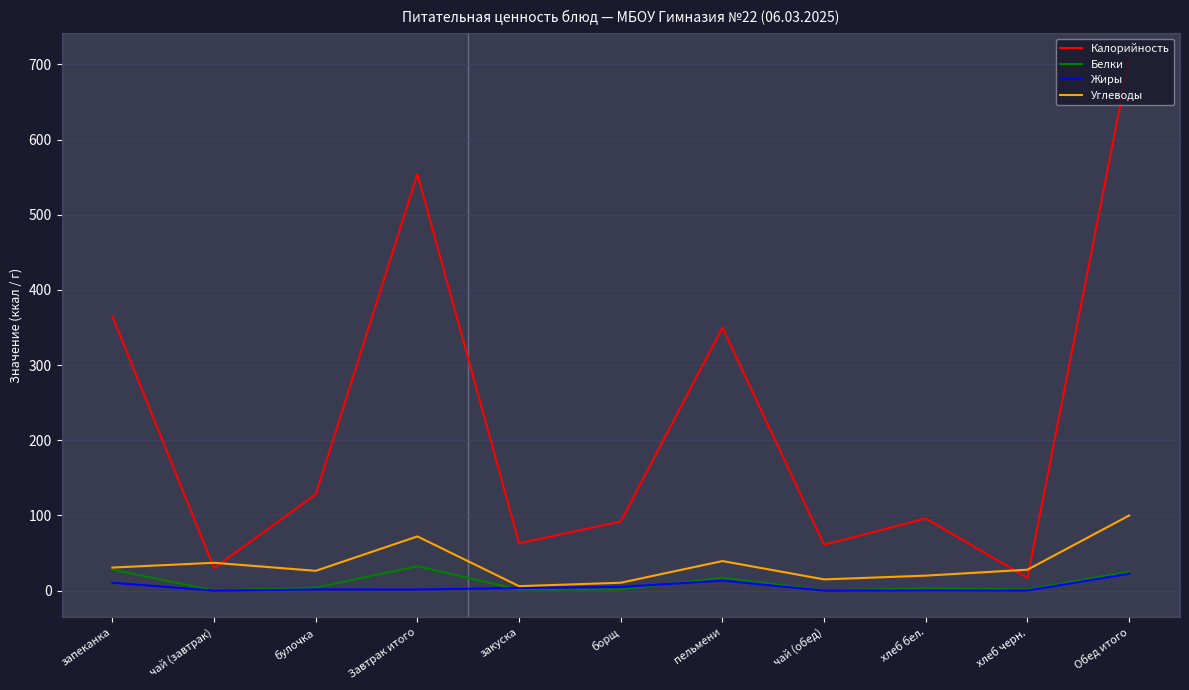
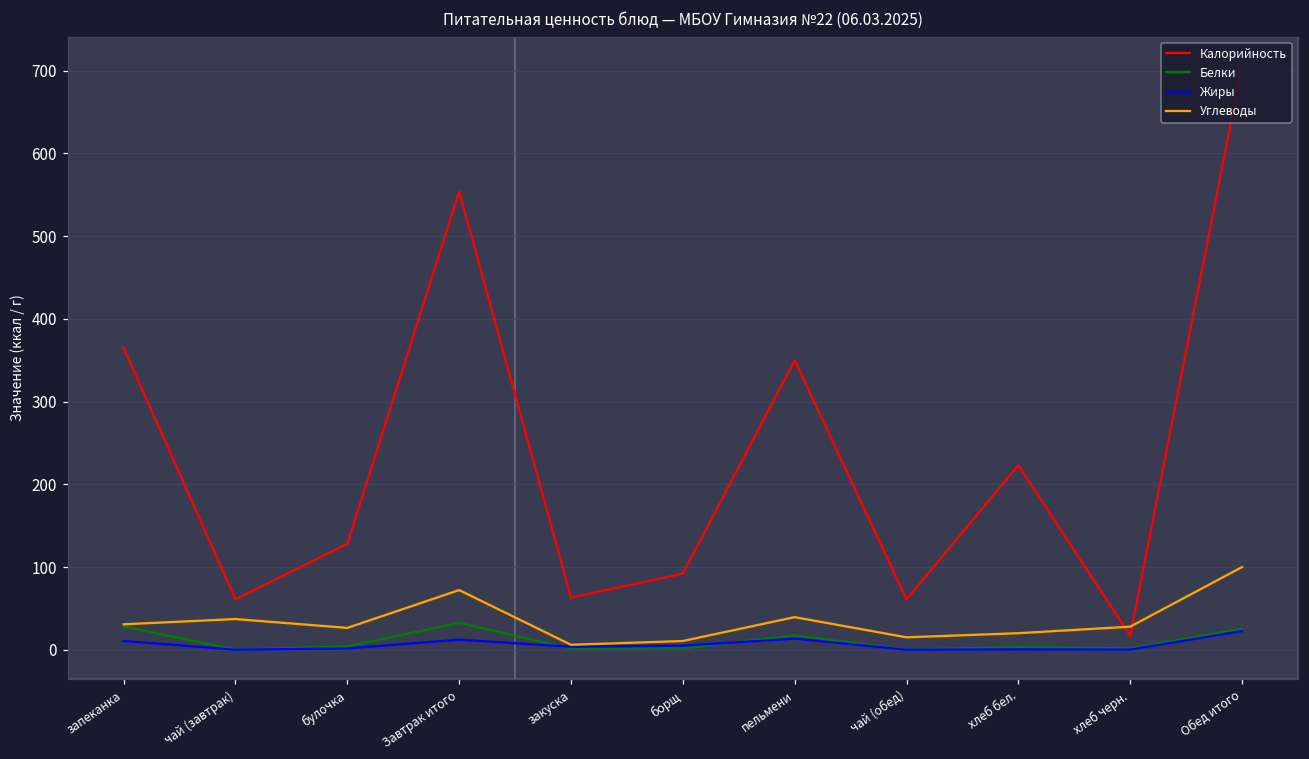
Калорийность, чай (завтрак): 30 -> 60
Жиры, Завтрак итого: 0 -> 10
Калорийность, хлеб бел.: 100 -> 220
